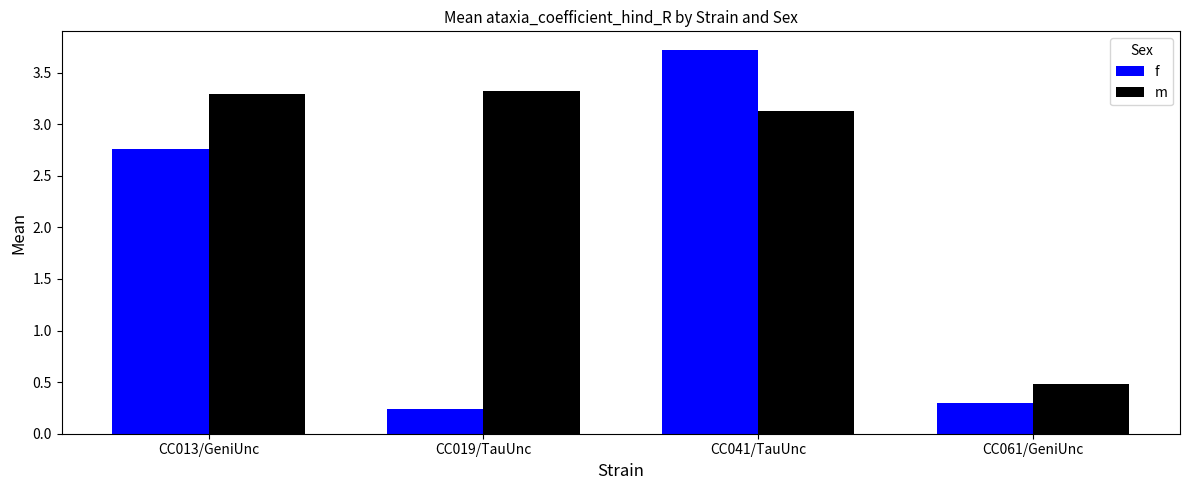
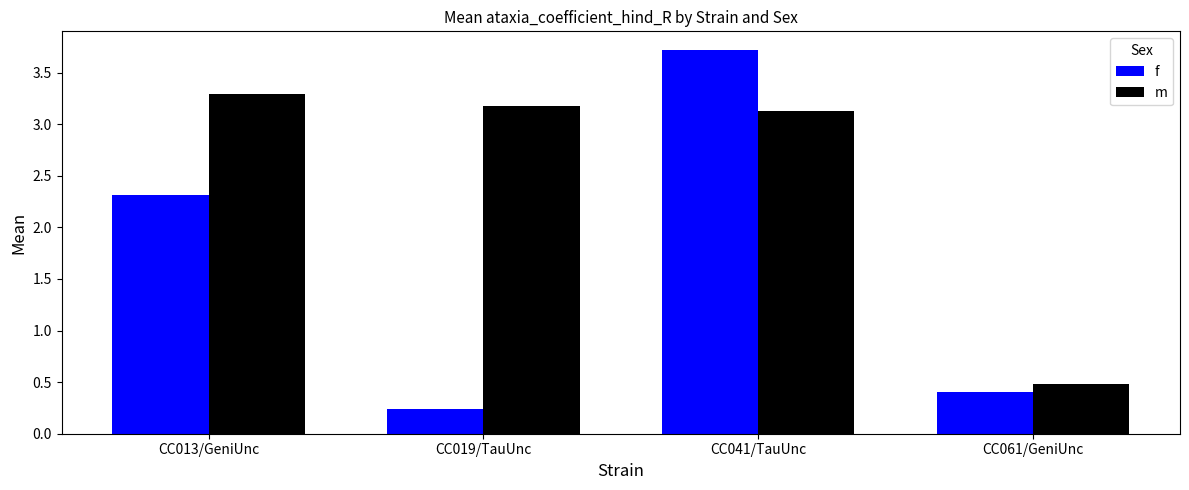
f, CC013/GeniUnc: 2.76 -> 2.31
m, CC019/TauUnc: 3.32 -> 3.18
f, CC061/GeniUnc: 0.3 -> 0.4
